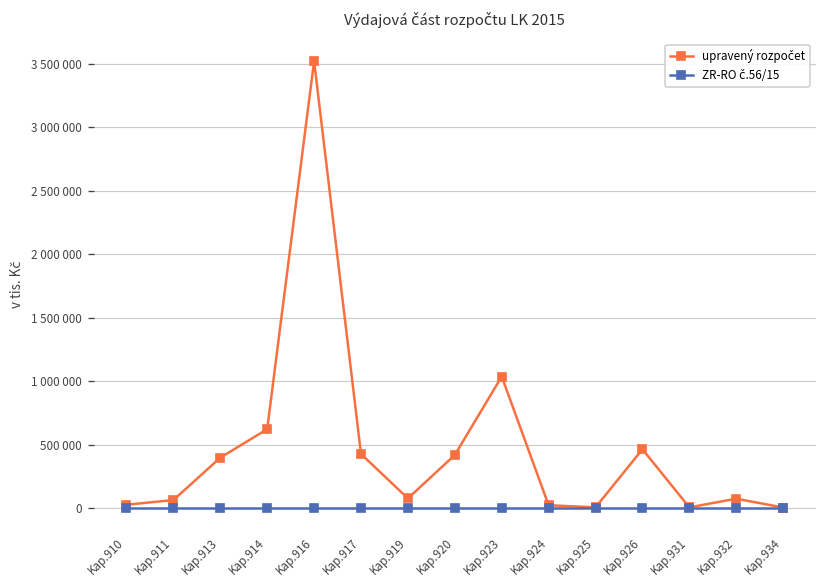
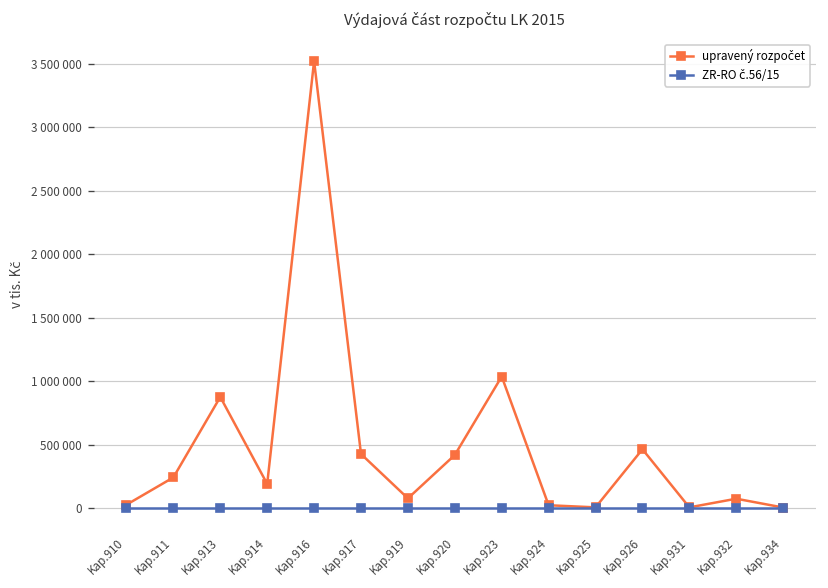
upravený rozpočet, Kap.911: 60000 -> 240000
upravený rozpočet, Kap.913: 400000 -> 880000
upravený rozpočet, Kap.914: 620000 -> 190000
